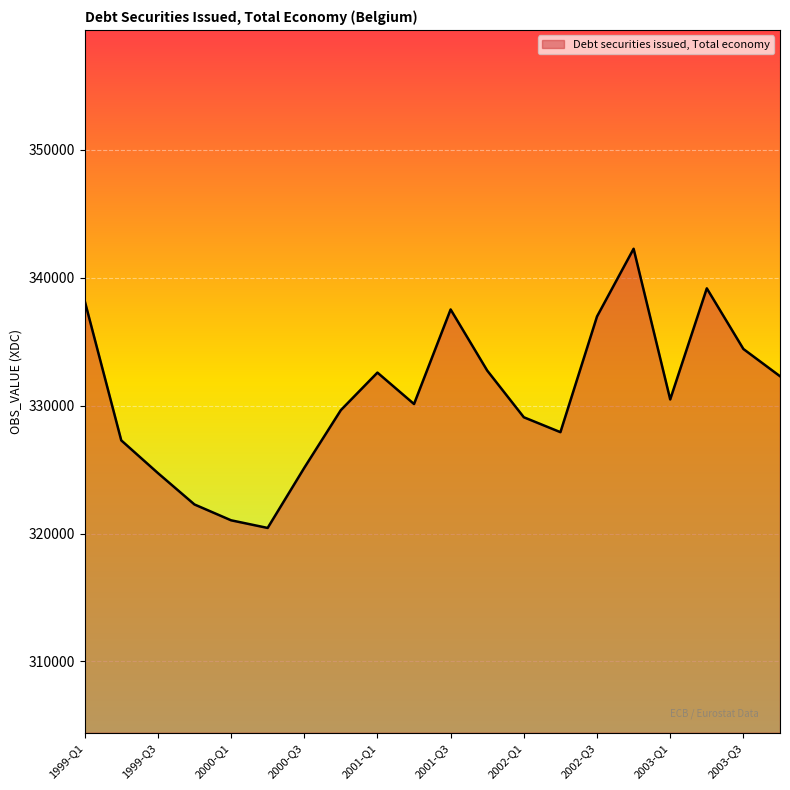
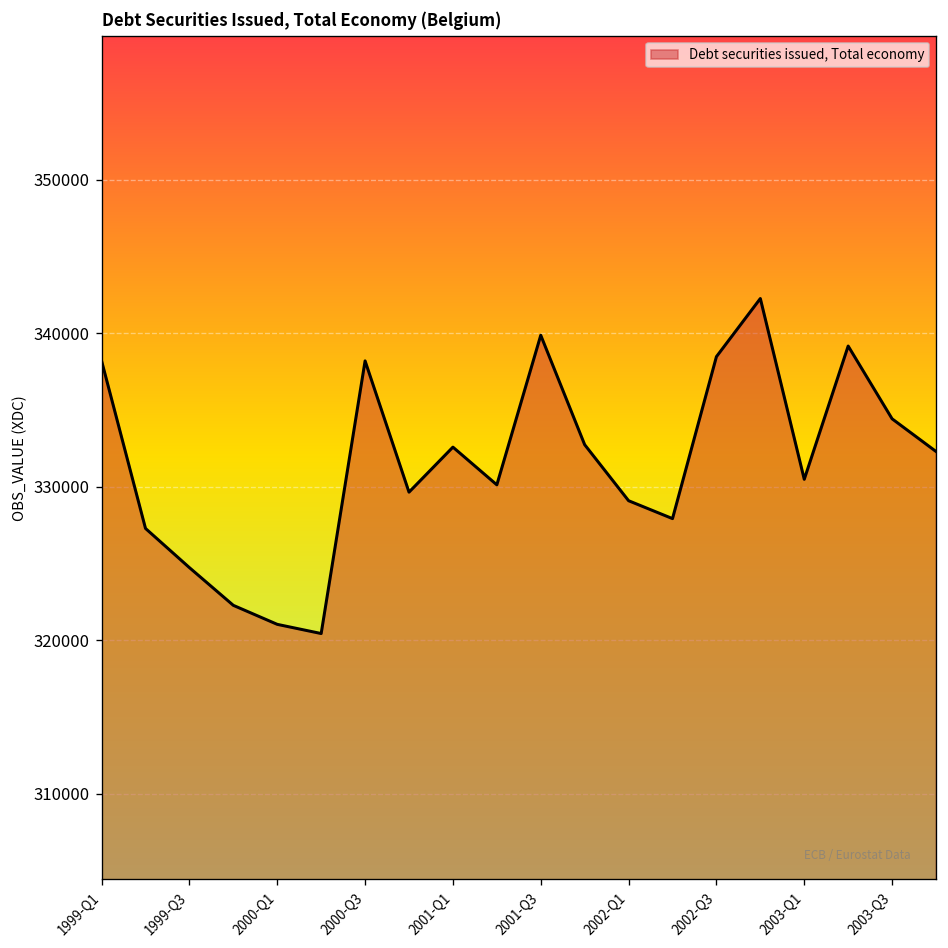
2000-Q3: 325100 -> 338200
2001-Q3: 337500 -> 339900
2002-Q3: 337000 -> 338500
